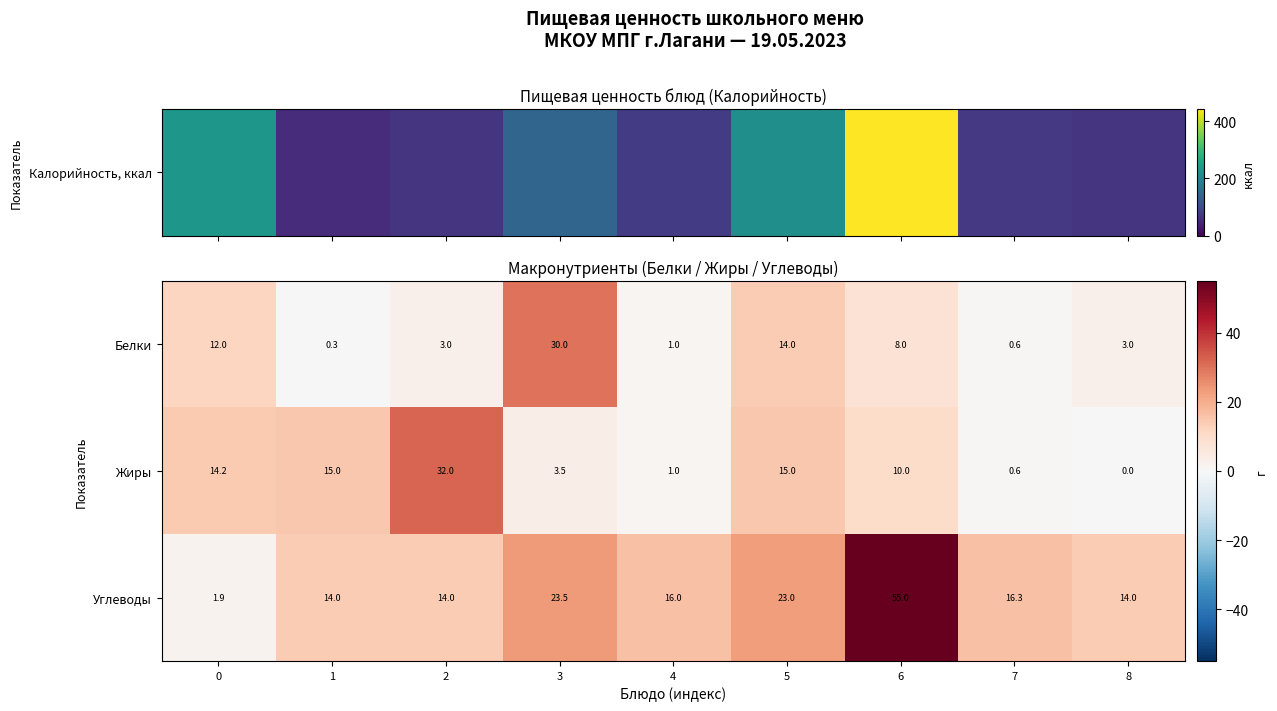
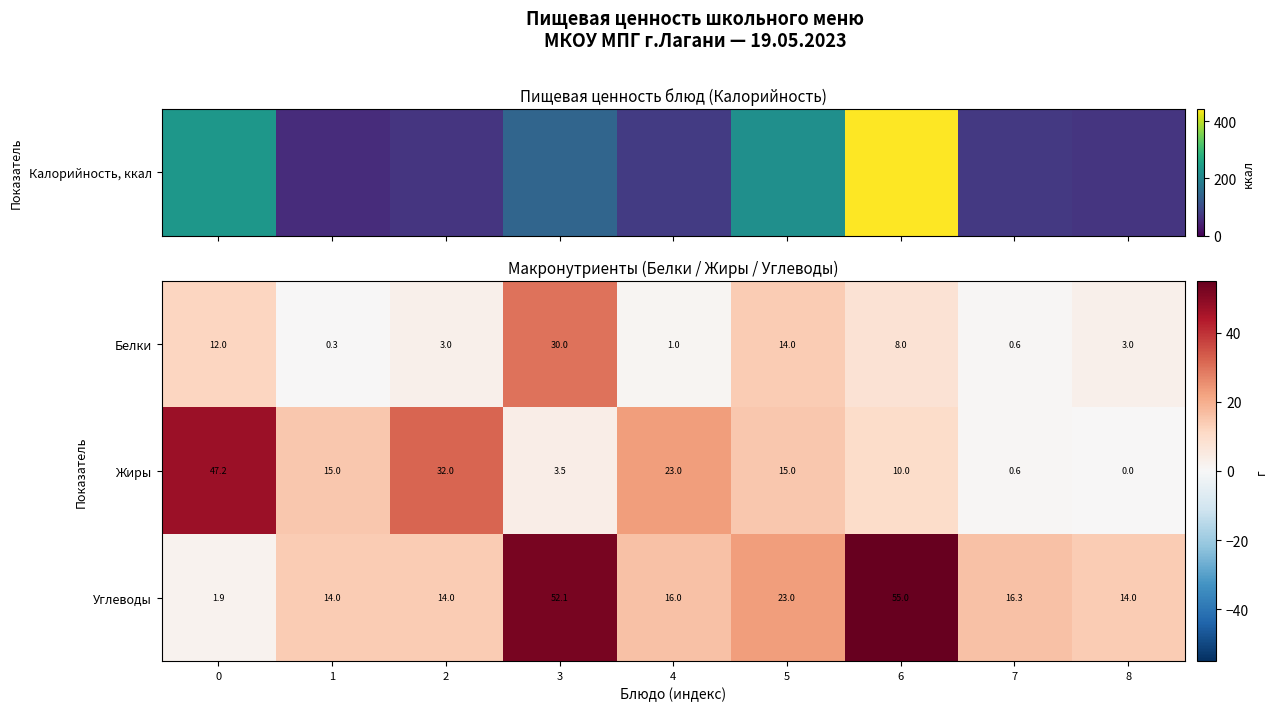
Макронутриенты (Белки / Жиры / Углеводы), Жиры, 0: 14.2 -> 47.2
Макронутриенты (Белки / Жиры / Углеводы), Жиры, 4: 1.0 -> 23.0
Макронутриенты (Белки / Жиры / Углеводы), Углеводы, 3: 23.5 -> 52.1
